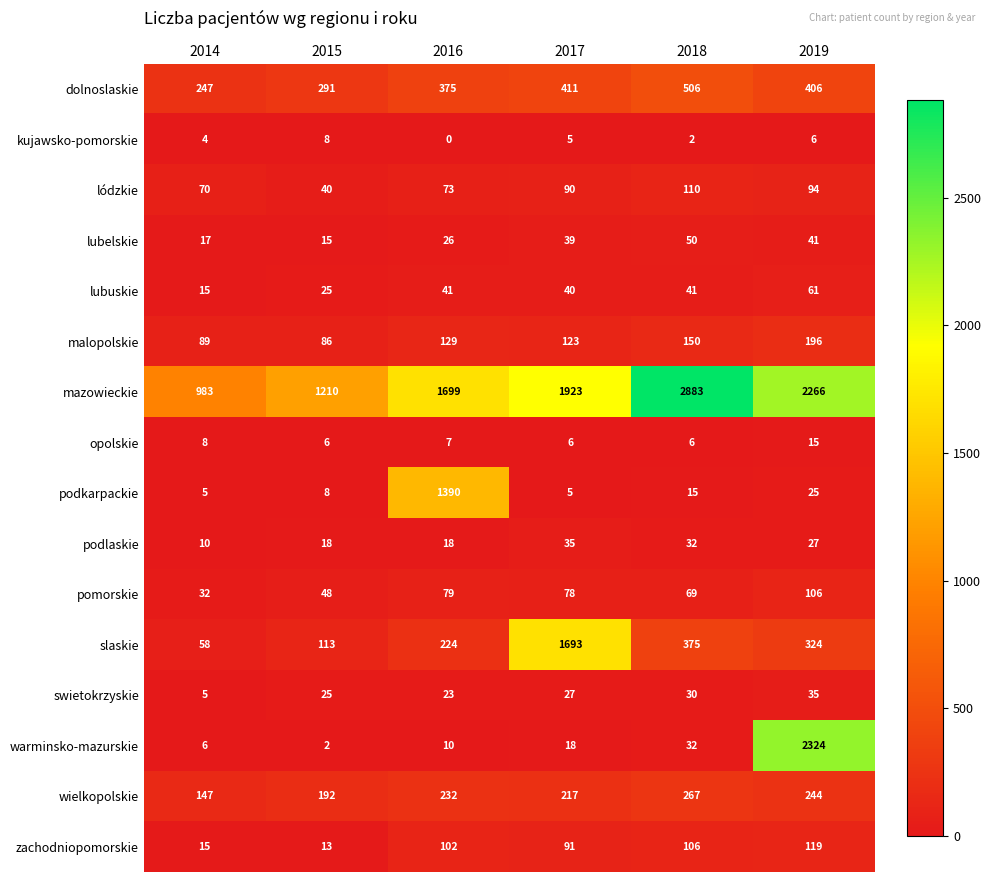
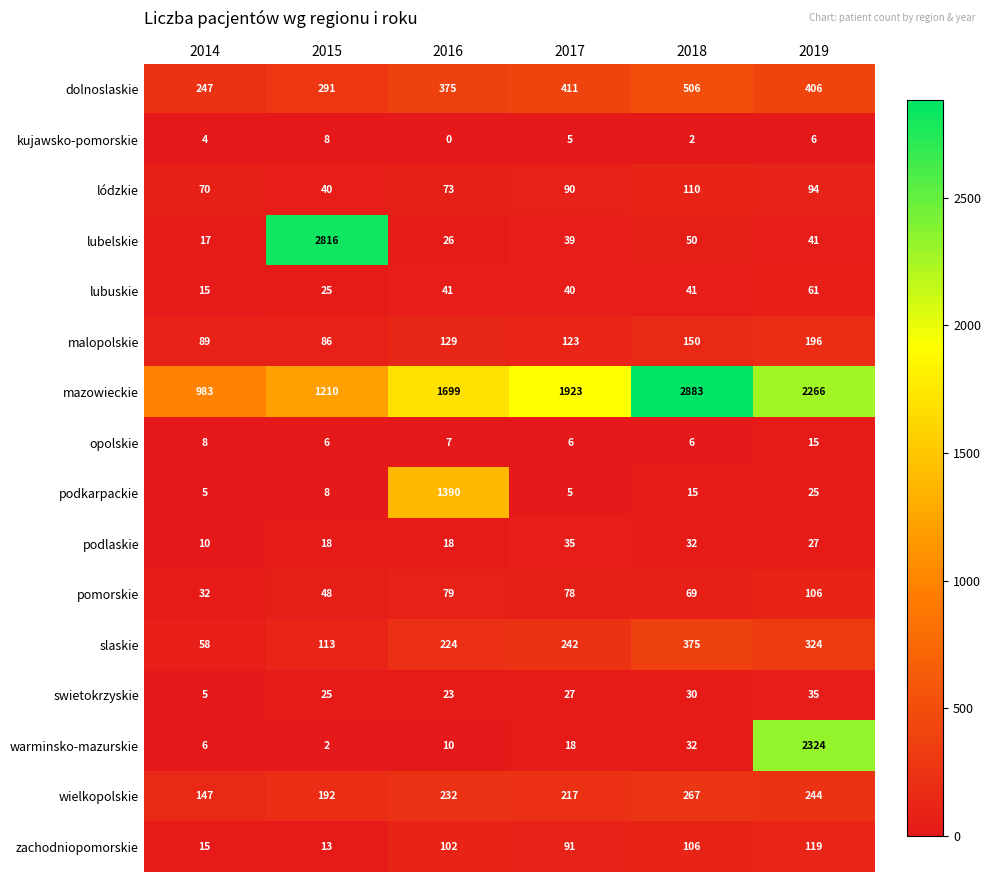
lubelskie, 2015: 15 -> 2816
slaskie, 2017: 1693 -> 242
